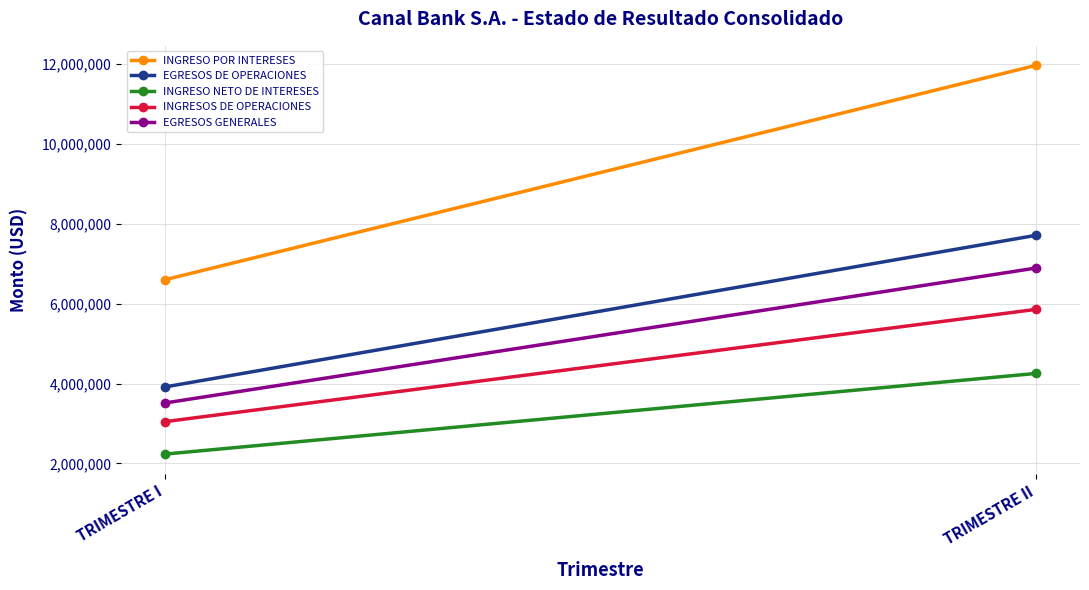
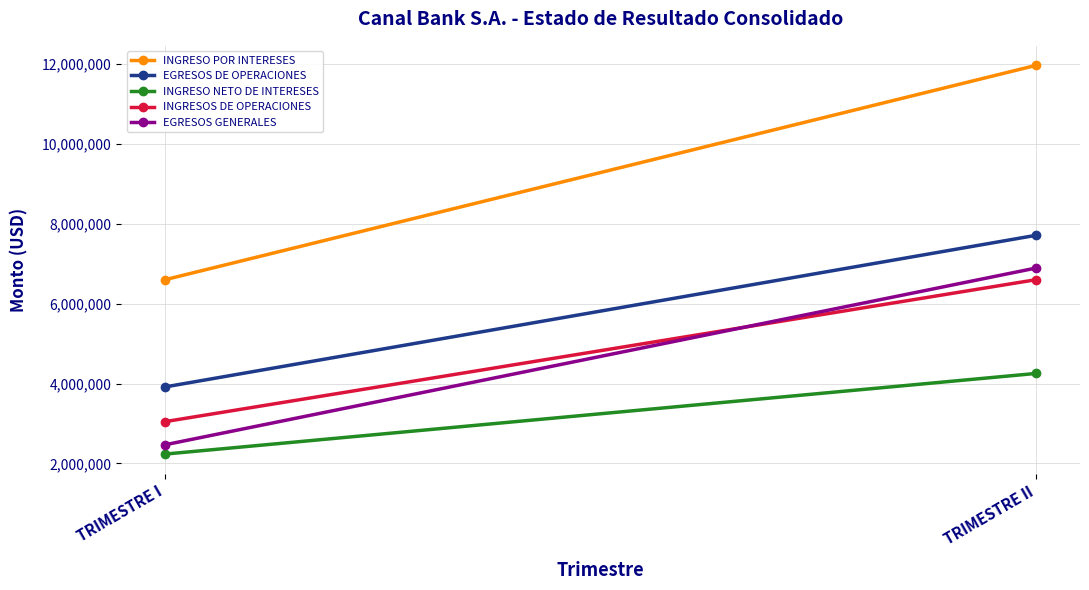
EGRESOS GENERALES, TRIMESTRE I: 3,500,000 -> 2,500,000
INGRESOS DE OPERACIONES, TRIMESTRE II: 5,900,000 -> 6,600,000
